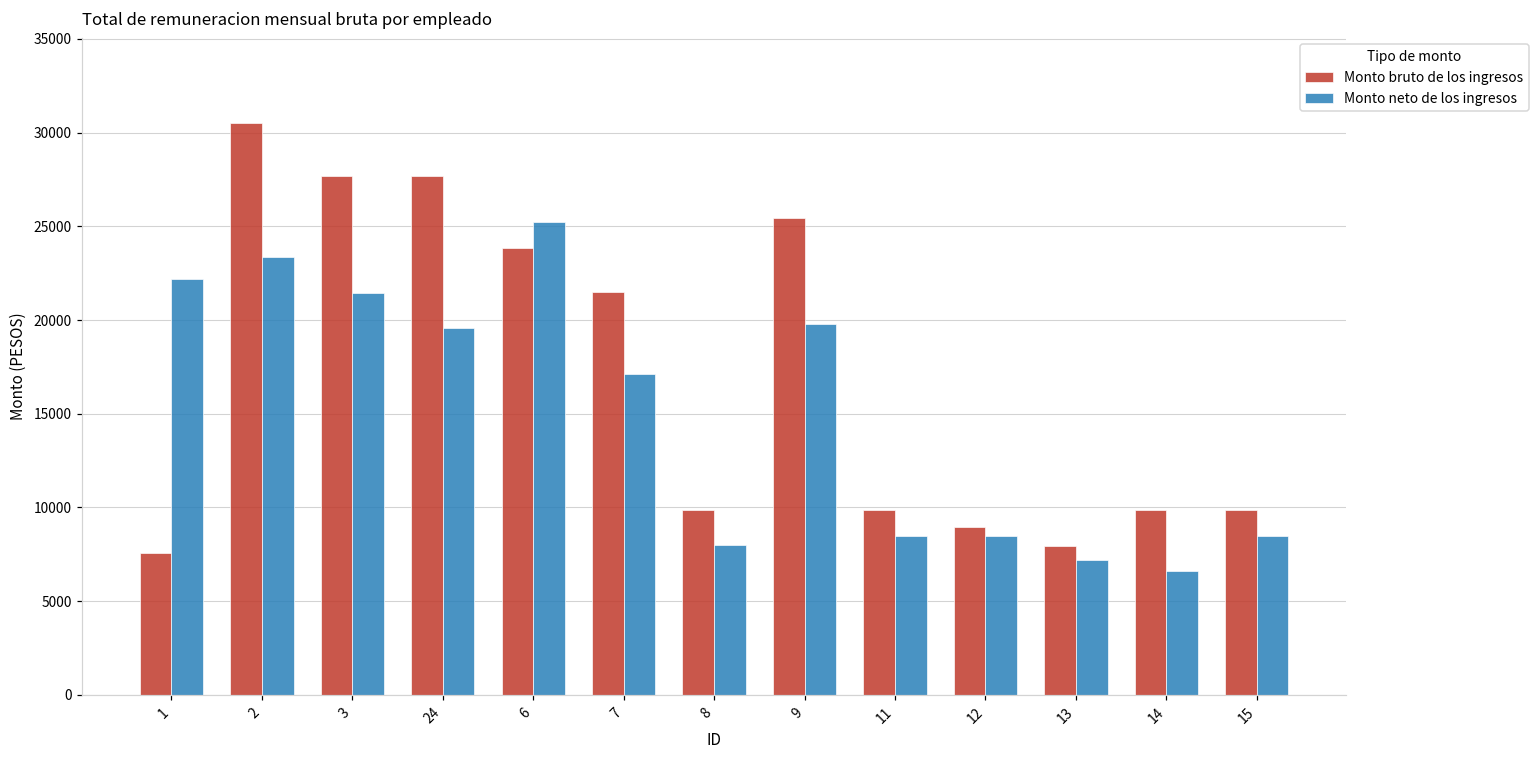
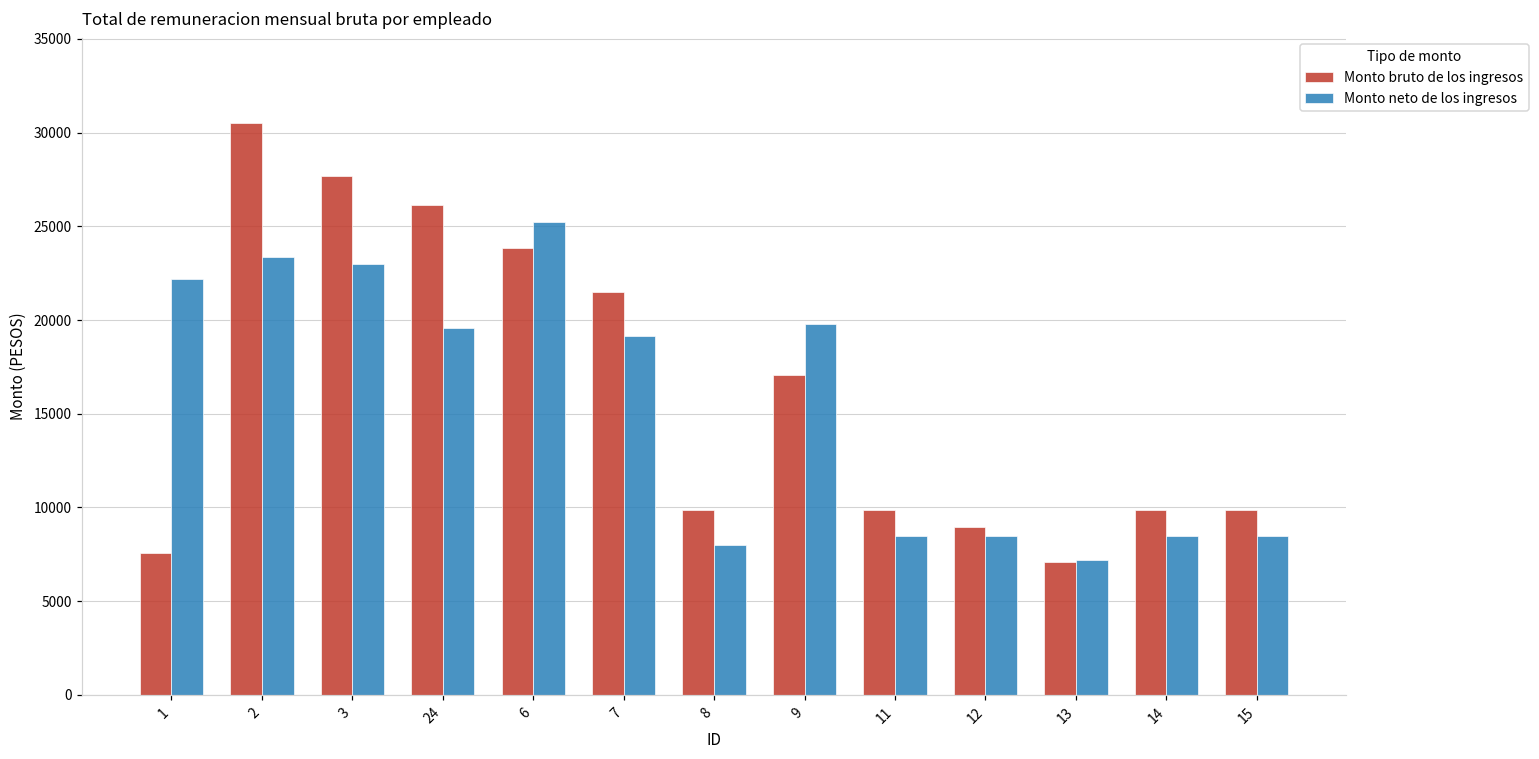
Monto neto de los ingresos, 3: 21400 -> 23000
Monto bruto de los ingresos, 24: 27700 -> 26100
Monto neto de los ingresos, 7: 17100 -> 19200
Monto bruto de los ingresos, 9: 25400 -> 17000
Monto bruto de los ingresos, 13: 7900 -> 7100
Monto neto de los ingresos, 14: 6600 -> 8500
